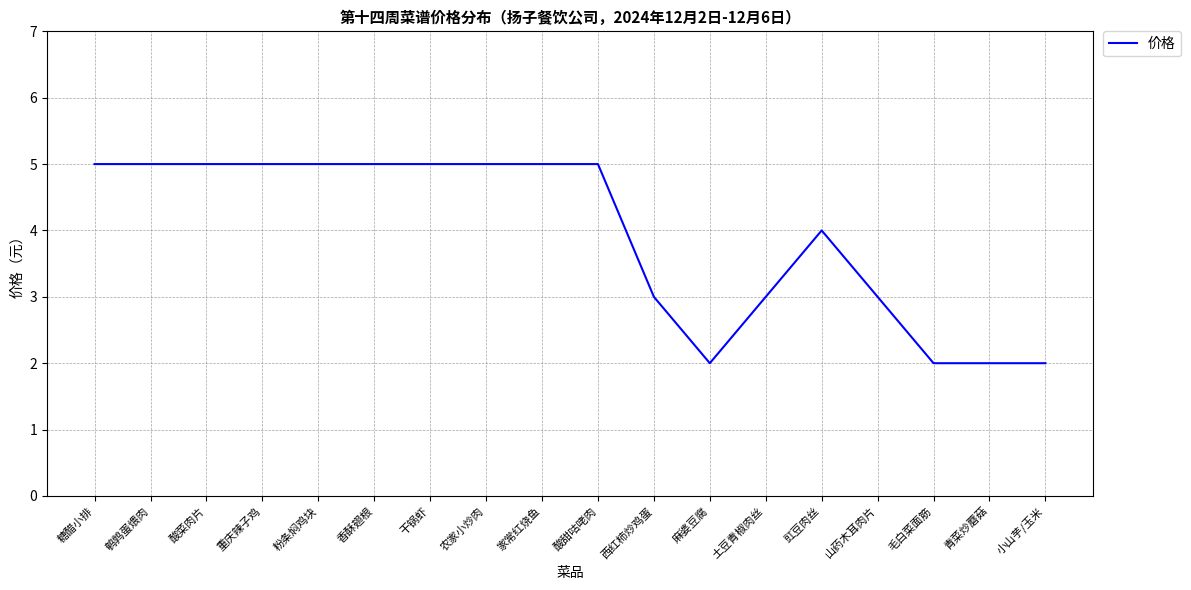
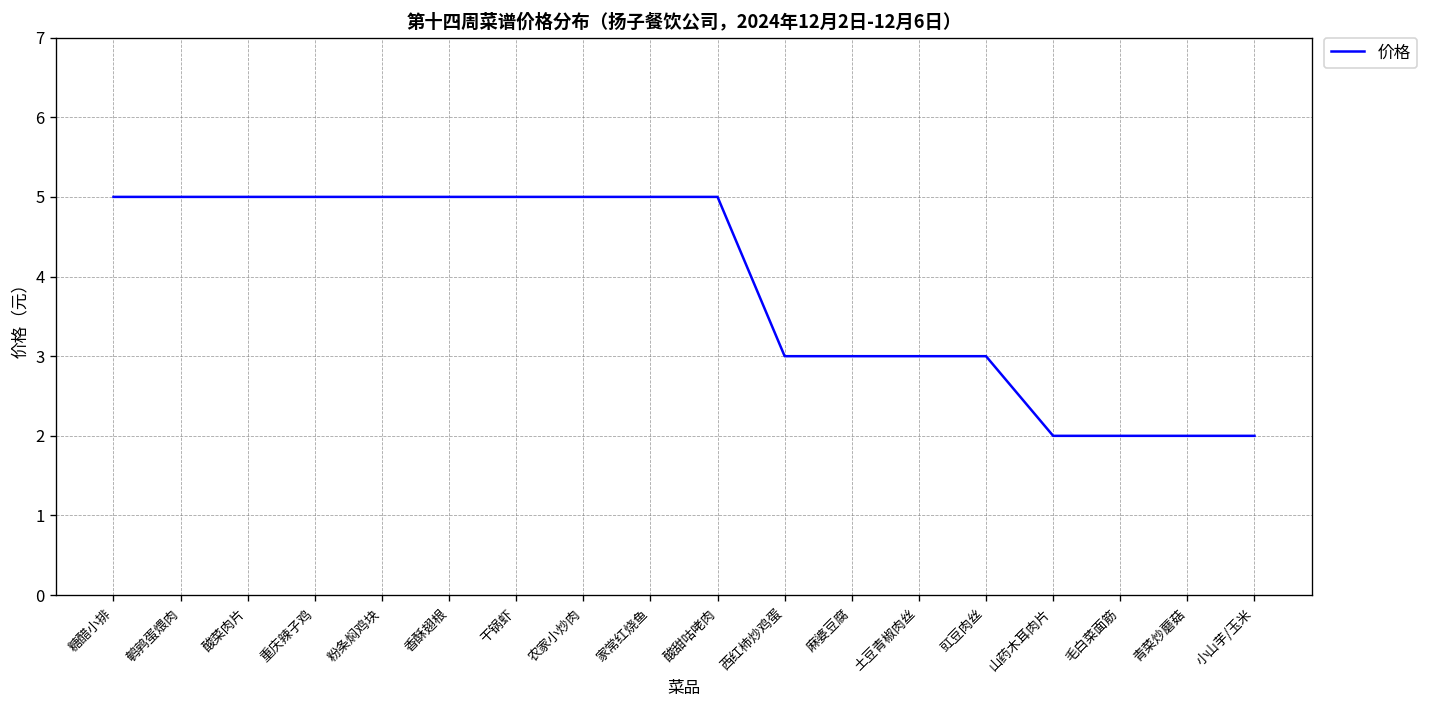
麻婆豆腐: 2 -> 3
豇豆肉丝: 4 -> 3
山药木耳肉片: 3 -> 2
